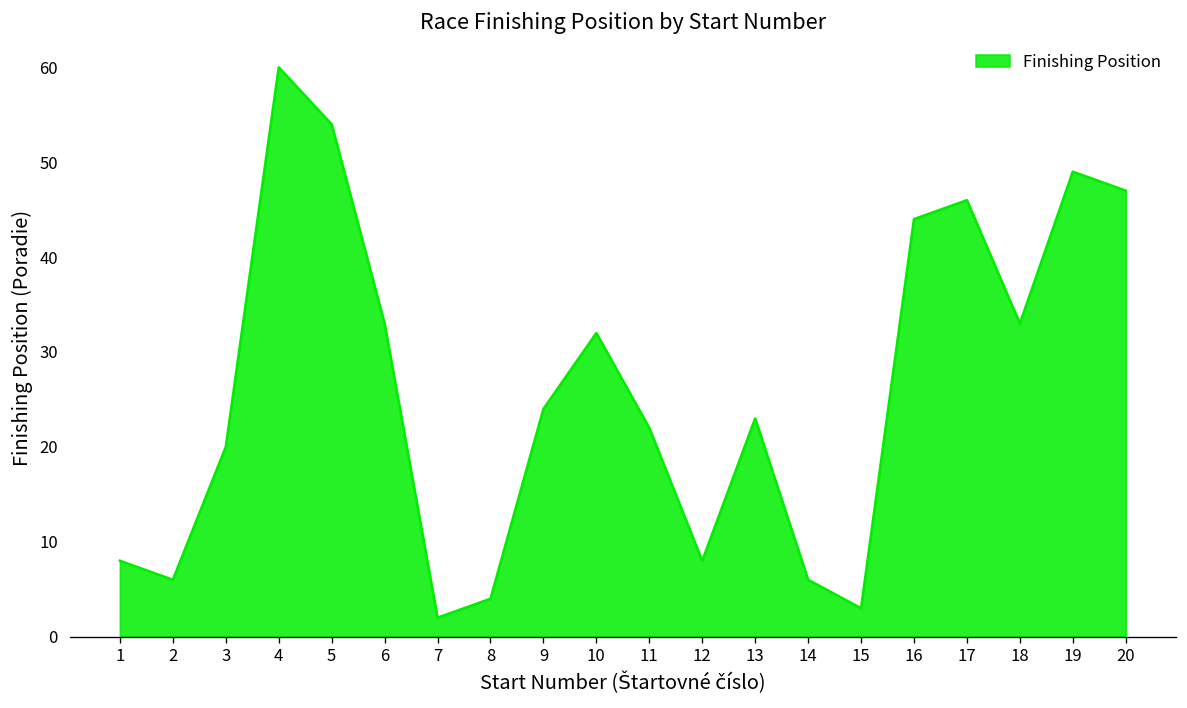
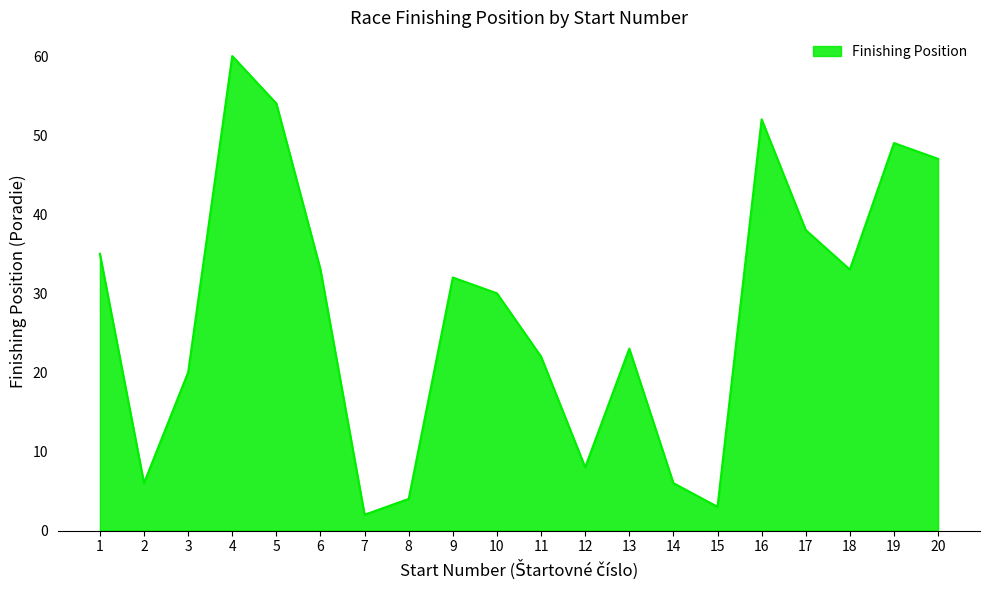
1: 8 -> 35
9: 24 -> 32
10: 32 -> 30
16: 44 -> 52
17: 46 -> 38
